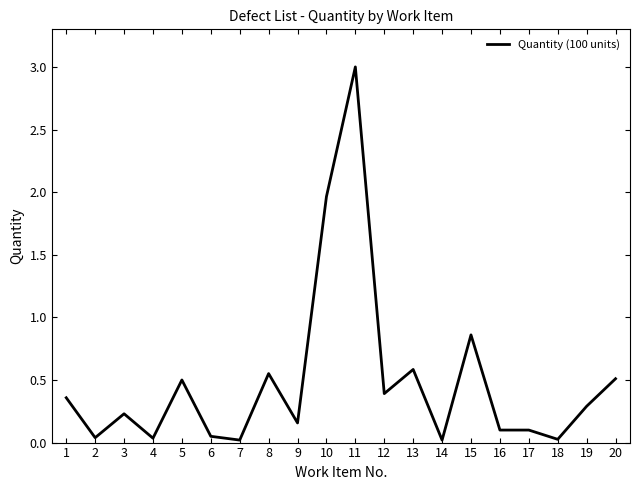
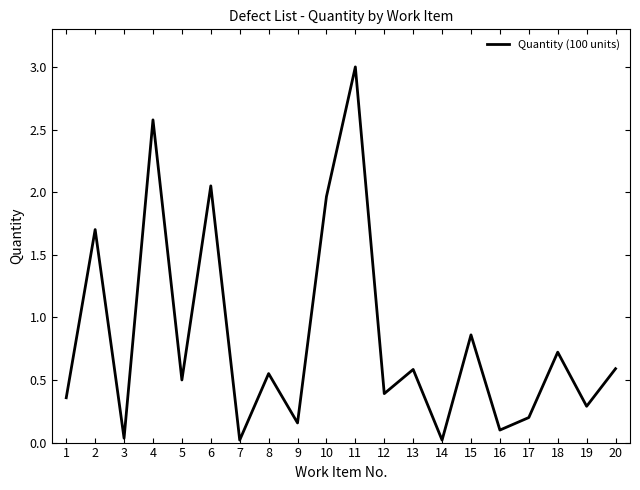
2: 0.04 -> 1.70
3: 0.23 -> 0.04
4: 0.04 -> 2.58
6: 0.05 -> 2.05
17: 0.1 -> 0.2
18: 0.03 -> 0.72
20: 0.51 -> 0.59
